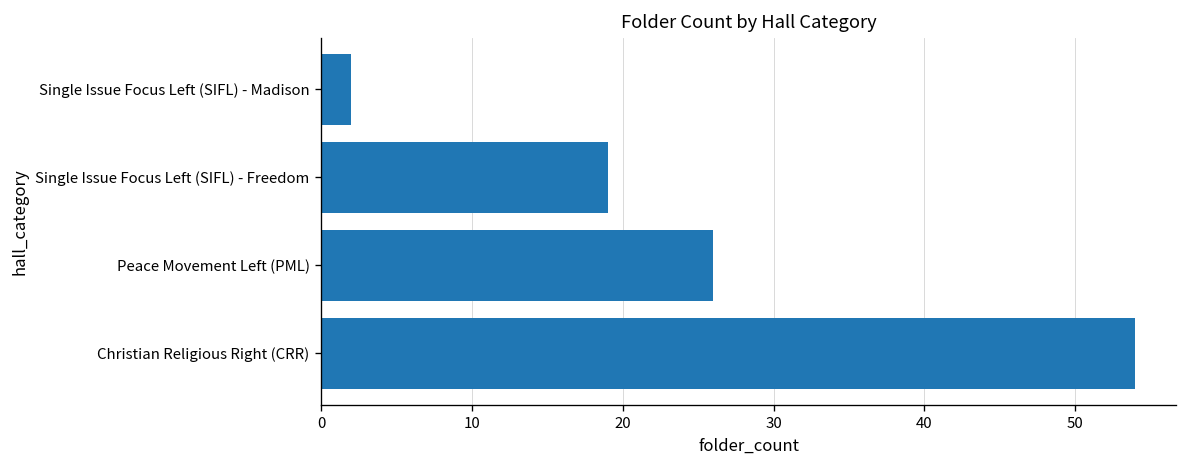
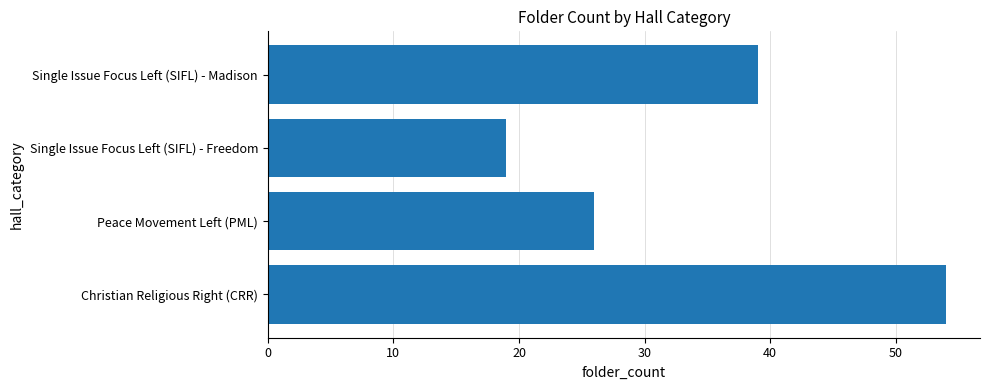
Single Issue Focus Left (SIFL) - Madison: 2 -> 39
